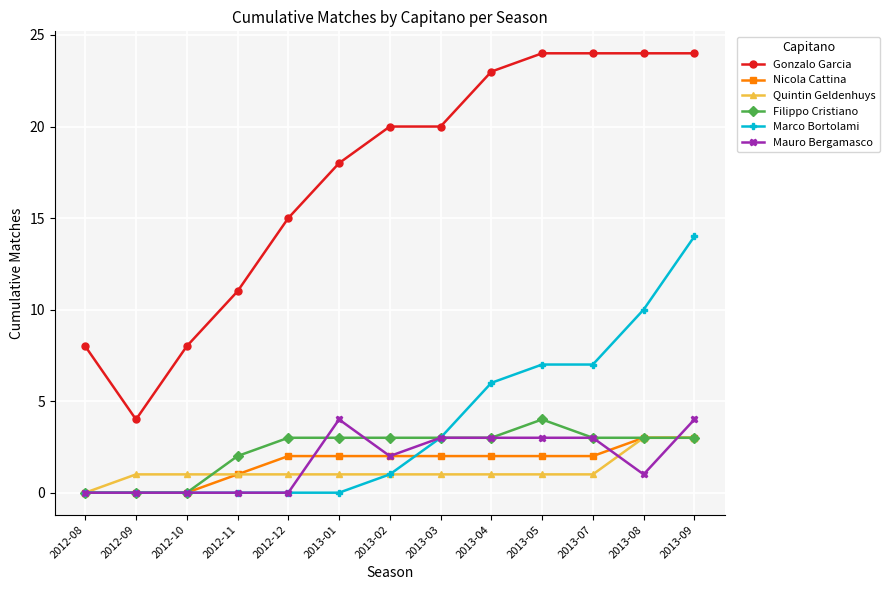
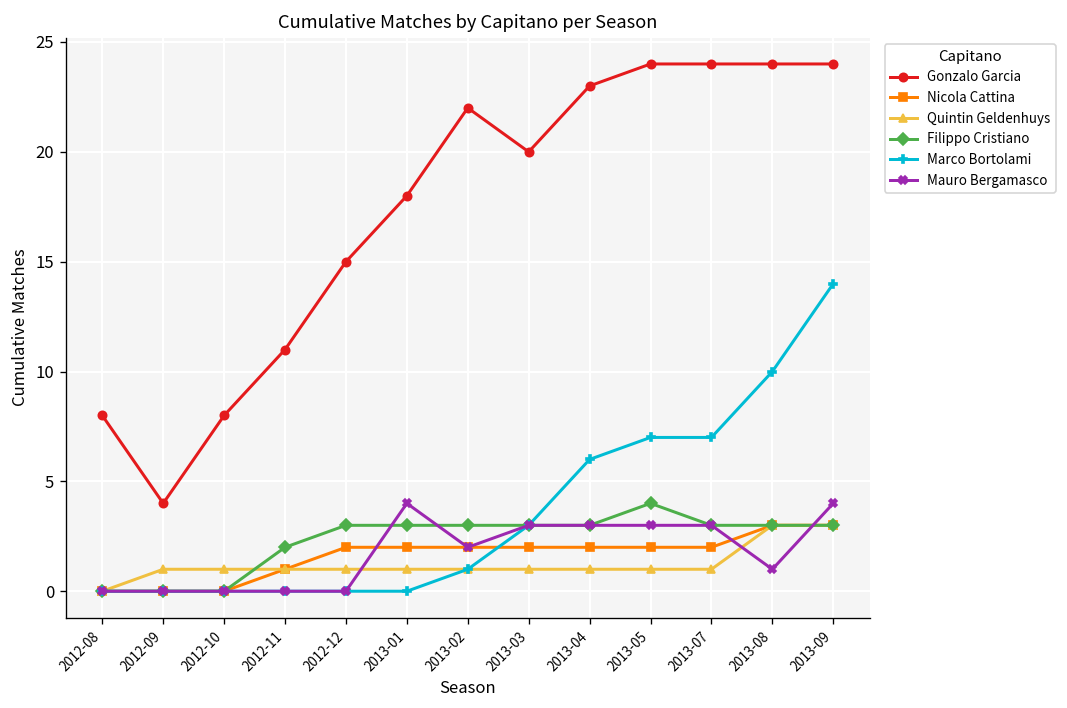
Gonzalo Garcia, 2013-02: 20 -> 22
